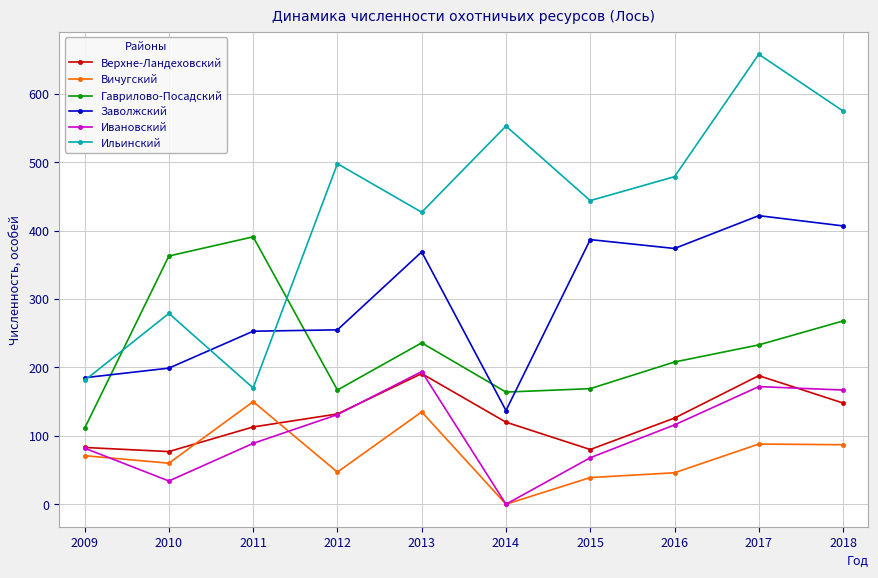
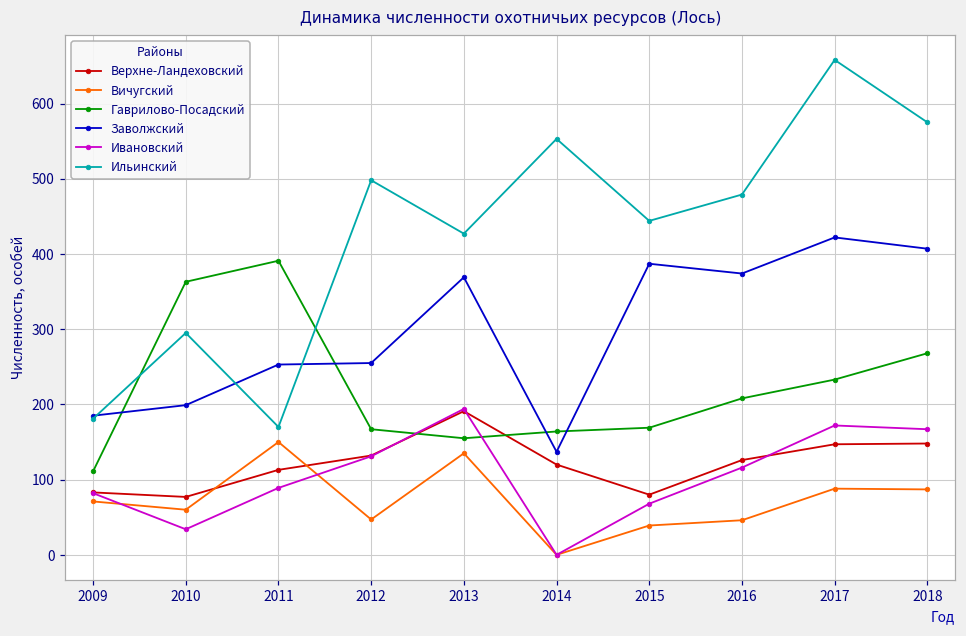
Ильинский, 2010: 280 -> 300
Гаврилово-Посадский, 2013: 240 -> 160
Верхне-Ландеховский, 2017: 190 -> 150
